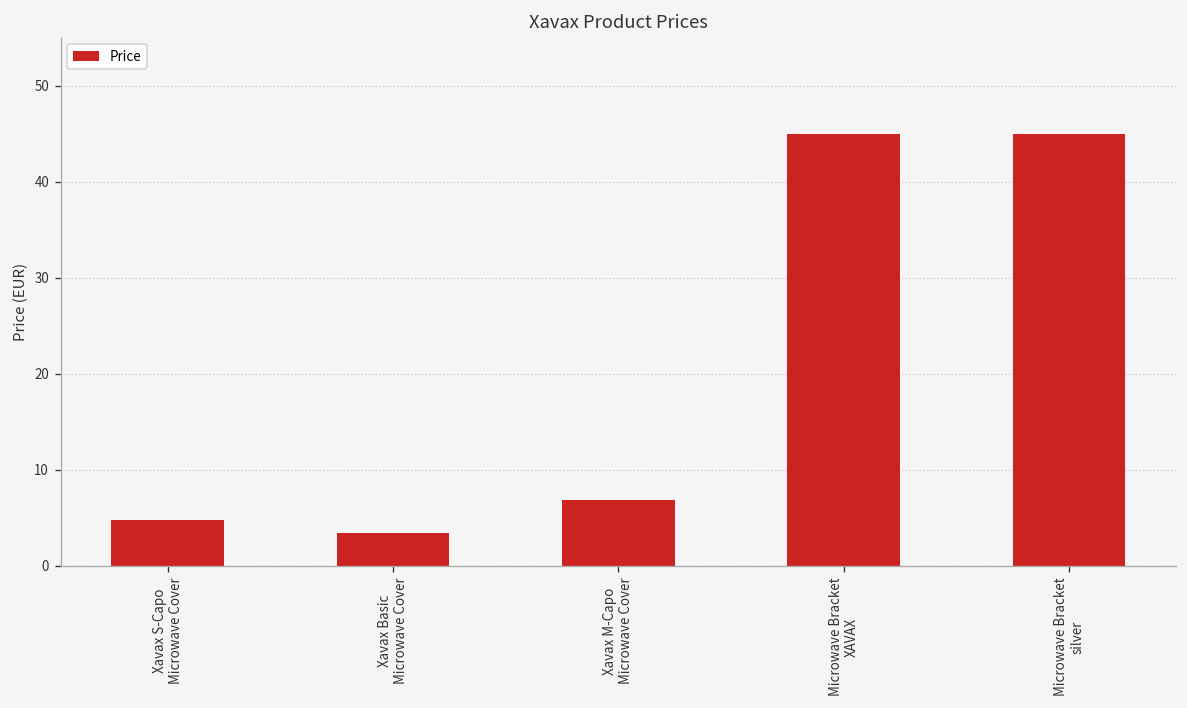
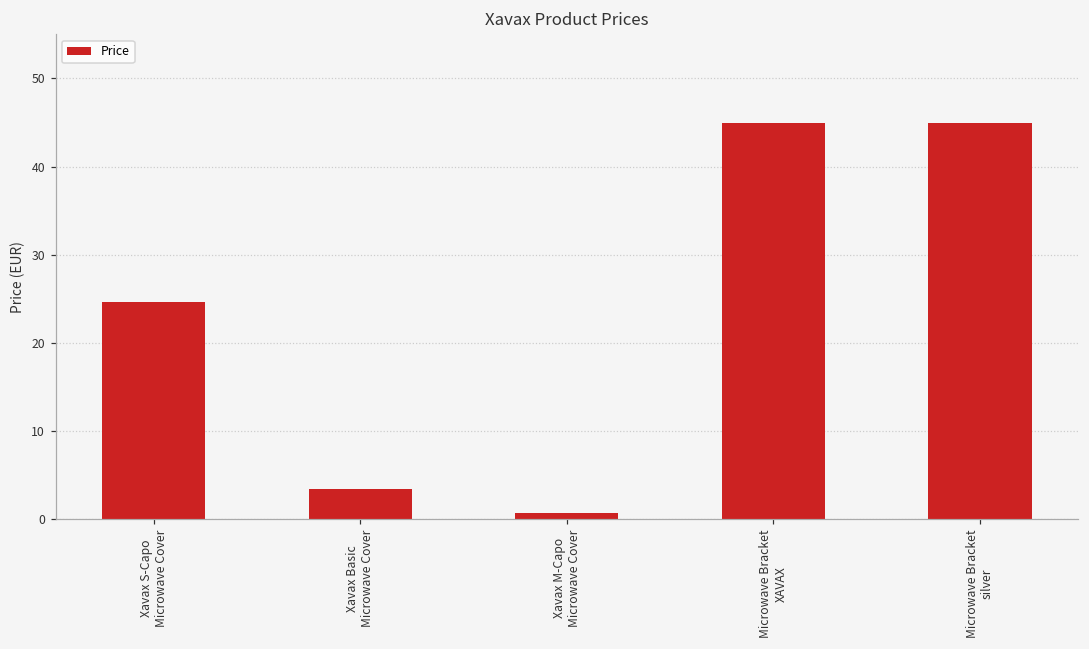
Xavax S-Capo Microwave Cover: 5 -> 25
Xavax M-Capo Microwave Cover: 7 -> 1
